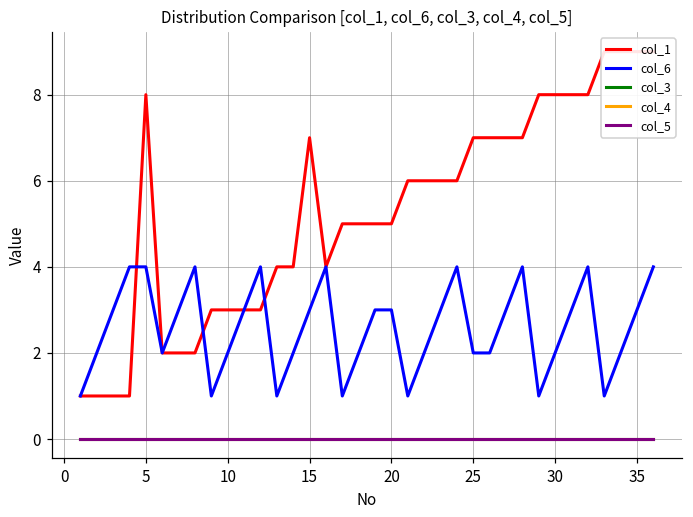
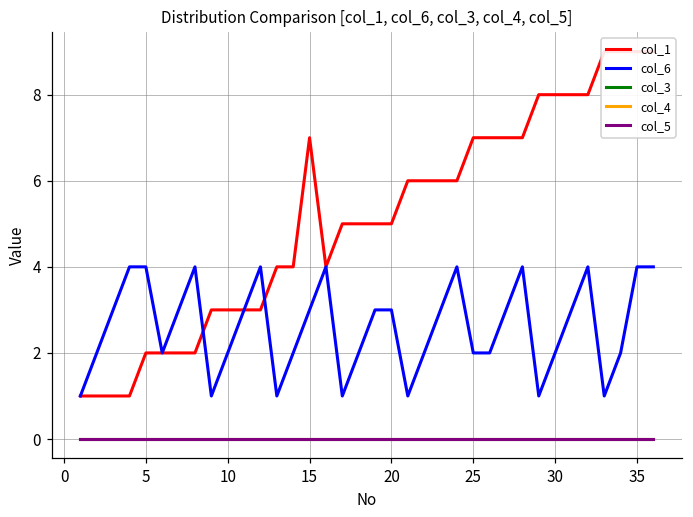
col_1, 5: 8 -> 2
col_6, 35: 3 -> 4
